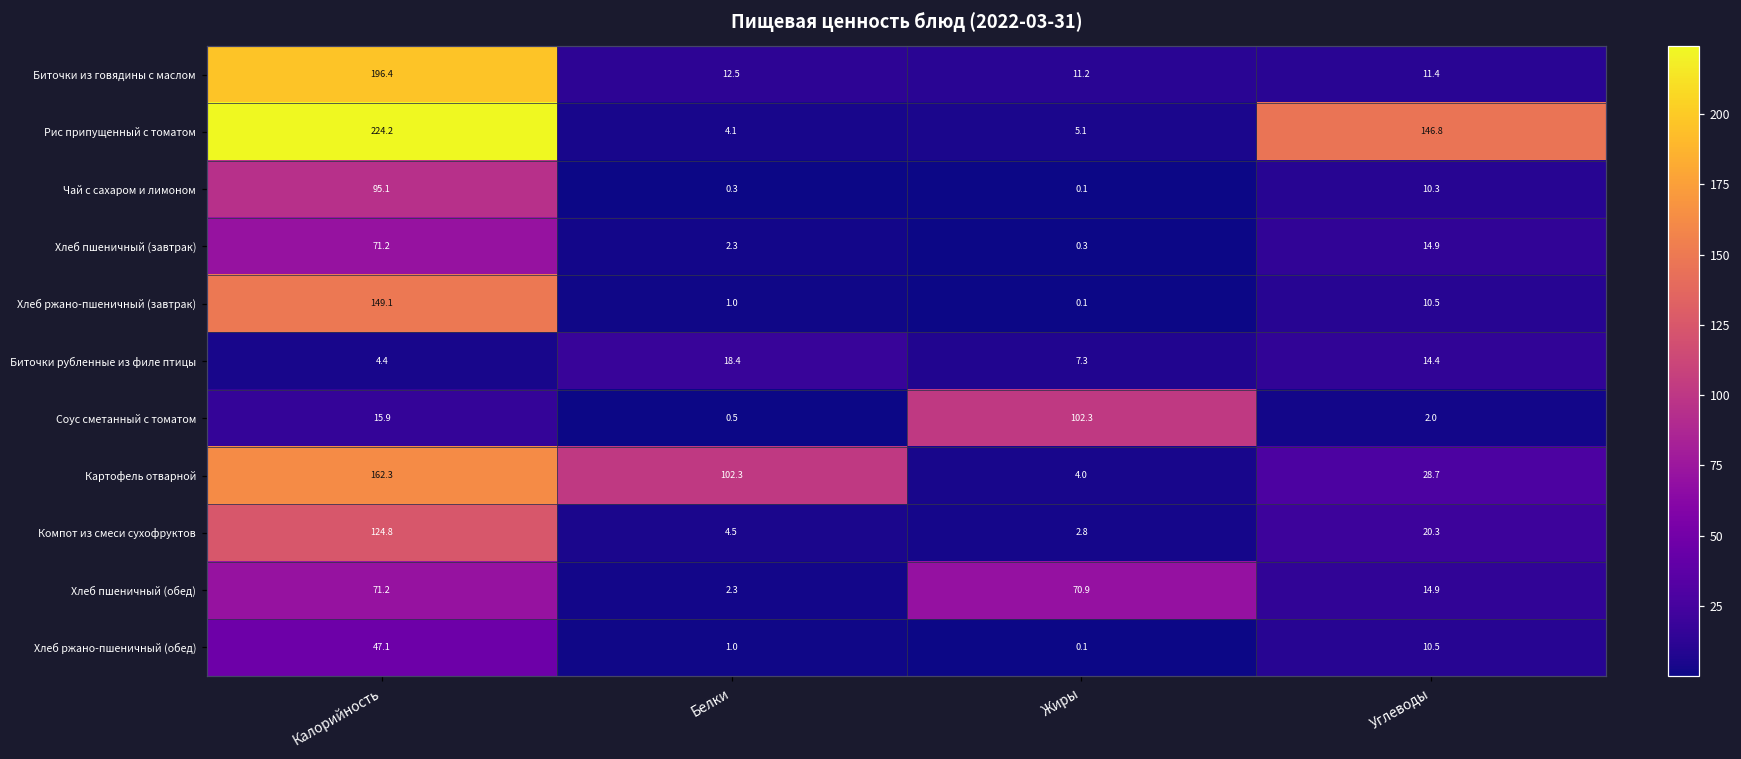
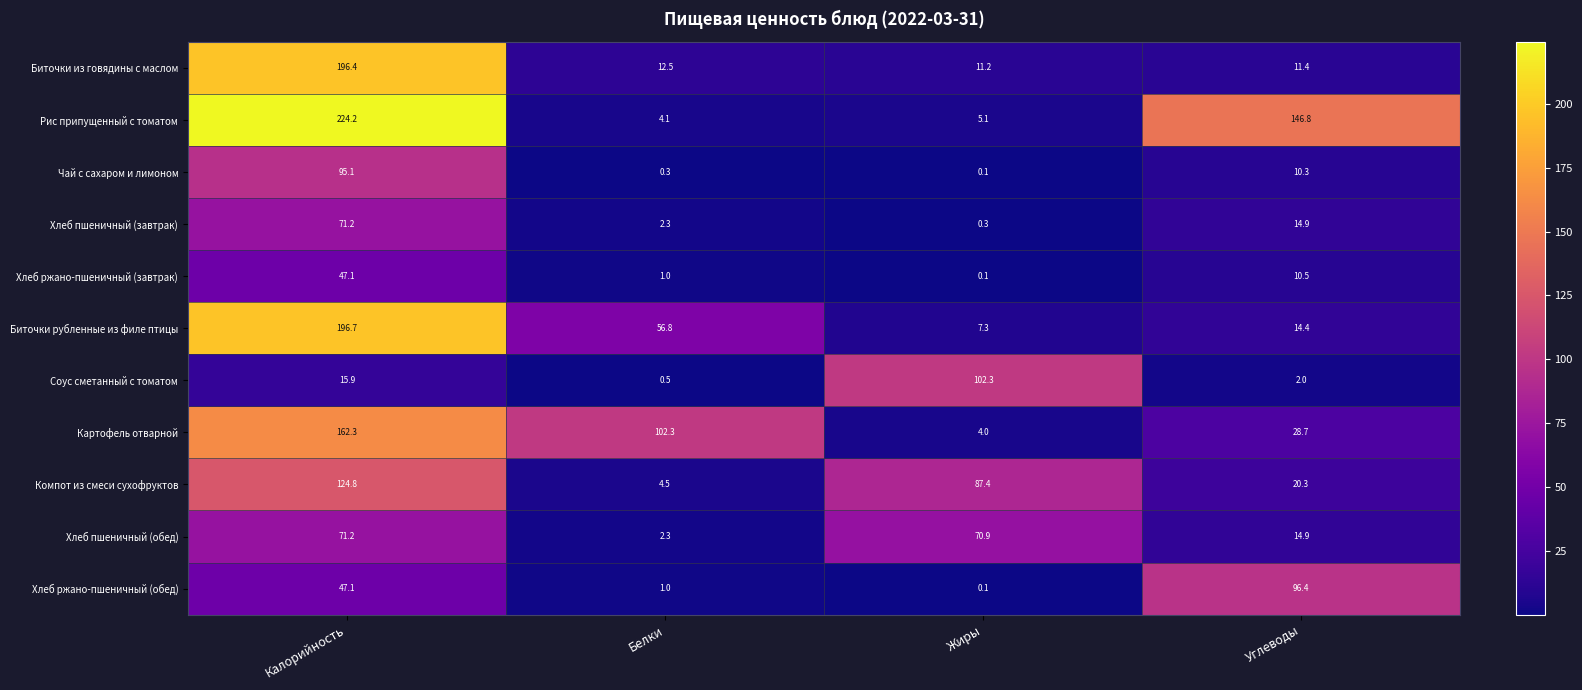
Хлеб ржано-пшеничный (завтрак), Калорийность: 149.1 -> 47.1
Биточки рубленные из филе птицы, Калорийность: 4.4 -> 196.7
Биточки рубленные из филе птицы, Белки: 18.4 -> 56.8
Компот из смеси сухофруктов, Жиры: 2.8 -> 87.4
Хлеб ржано-пшеничный (обед), Углеводы: 10.5 -> 96.4
